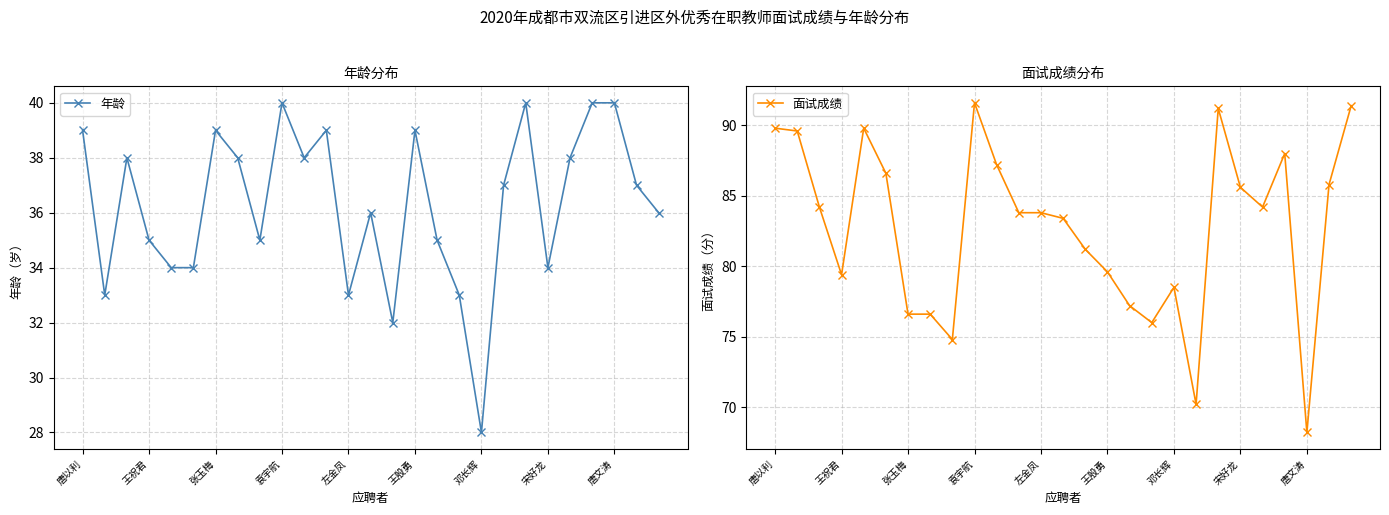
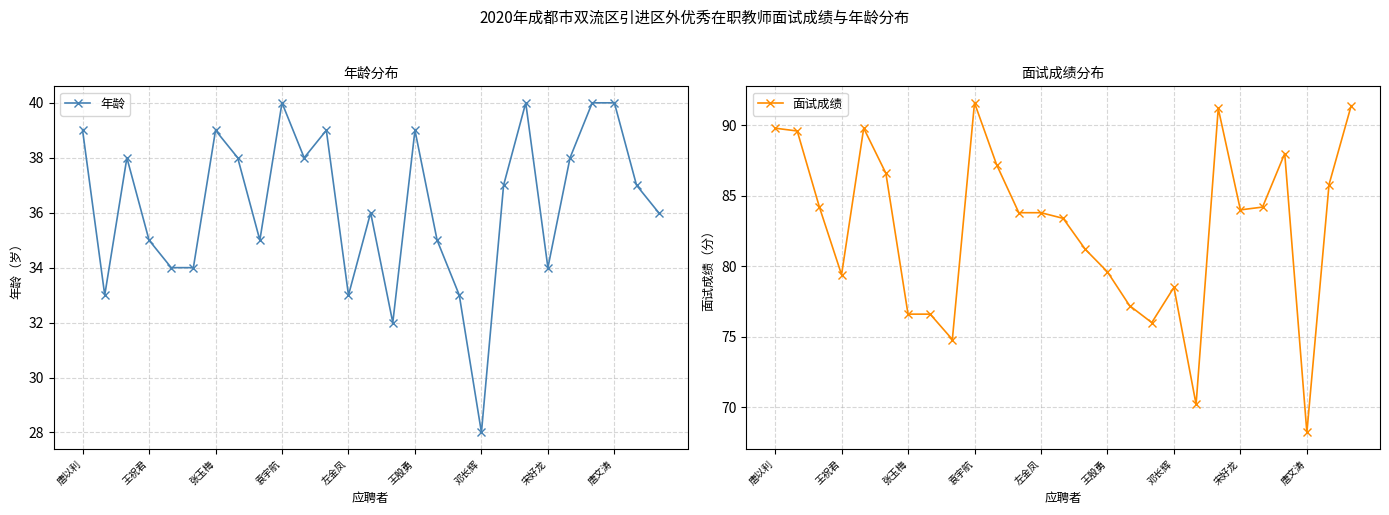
面试成绩分布, 宋好龙: 85.6 -> 84.0
